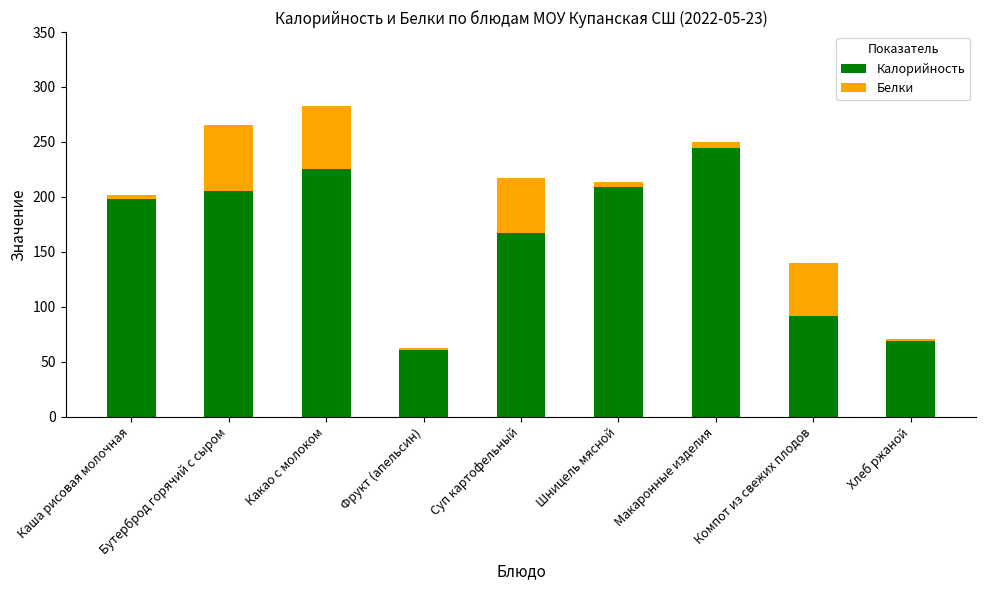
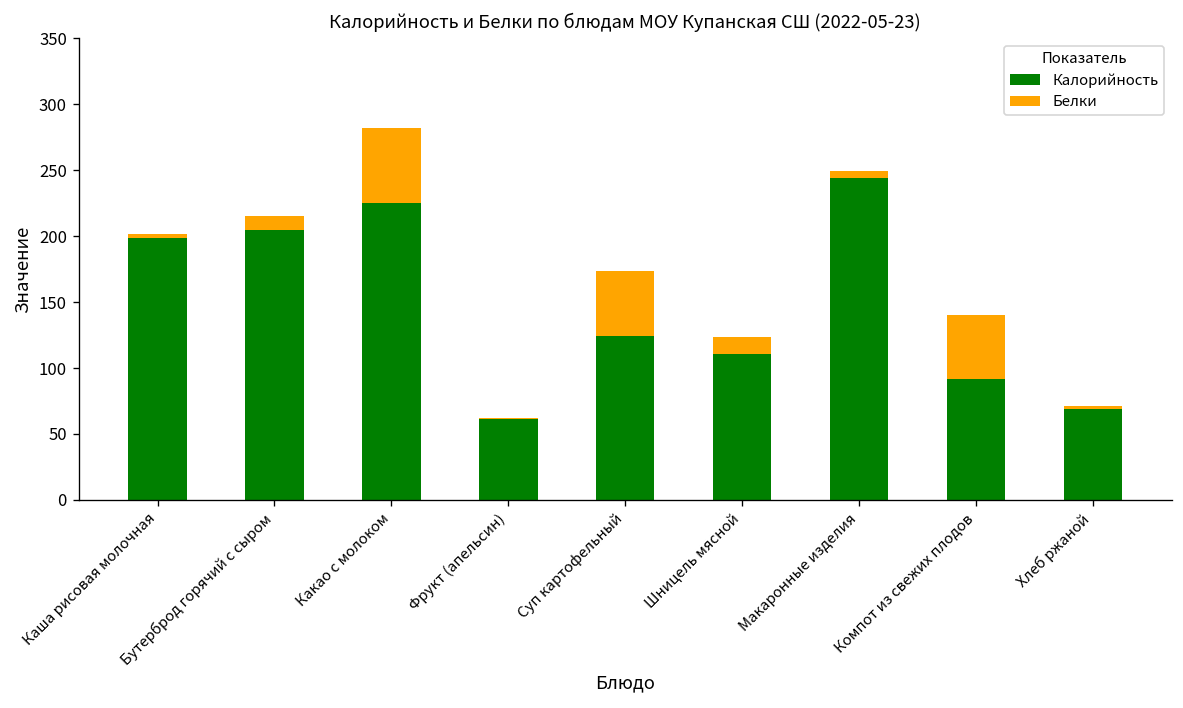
Белки, Бутерброд горячий с сыром: 60 -> 10
Калорийность, Суп картофельный: 167 -> 124
Калорийность, Шницель мясной: 209 -> 111
Белки, Шницель мясной: 5 -> 13
